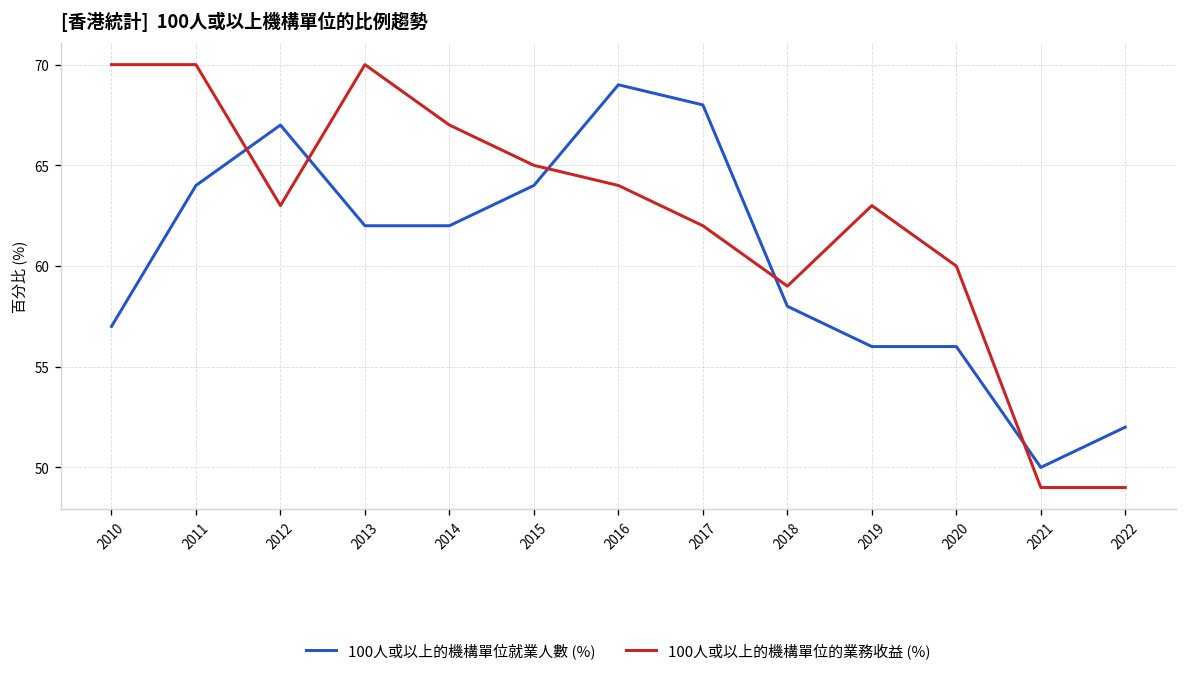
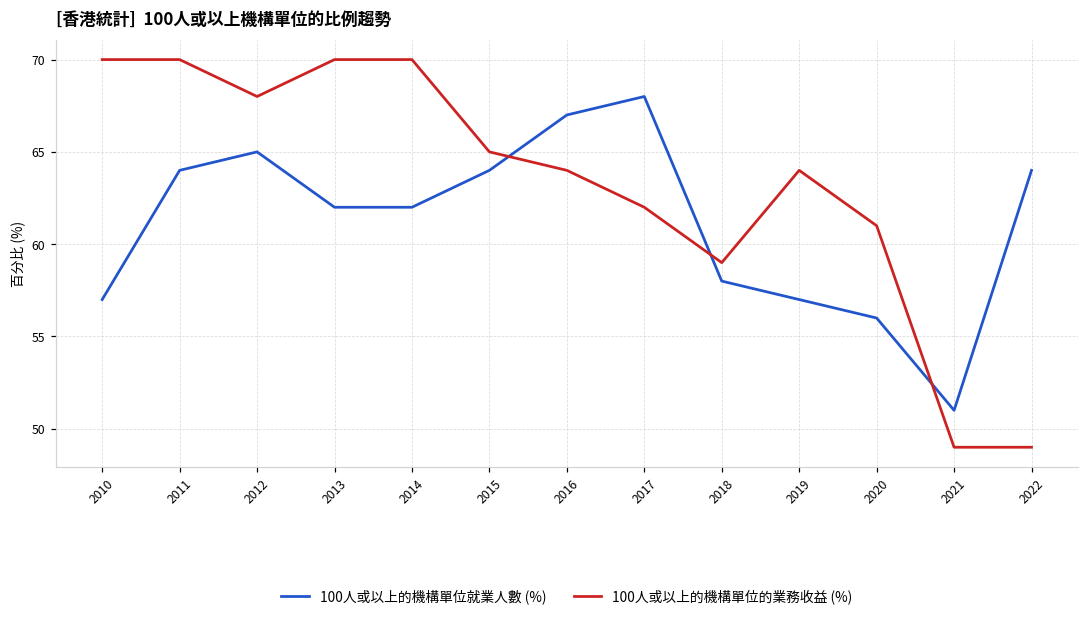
100人或以上的機構單位就業人數 (%), 2012: 67 -> 65
100人或以上的機構單位的業務收益 (%), 2012: 63 -> 68
100人或以上的機構單位的業務收益 (%), 2014: 67 -> 70
100人或以上的機構單位就業人數 (%), 2016: 69 -> 67
100人或以上的機構單位就業人數 (%), 2019: 56 -> 57
100人或以上的機構單位的業務收益 (%), 2019: 63 -> 64
100人或以上的機構單位的業務收益 (%), 2020: 60 -> 61
100人或以上的機構單位就業人數 (%), 2021: 50 -> 51
100人或以上的機構單位就業人數 (%), 2022: 52 -> 64
